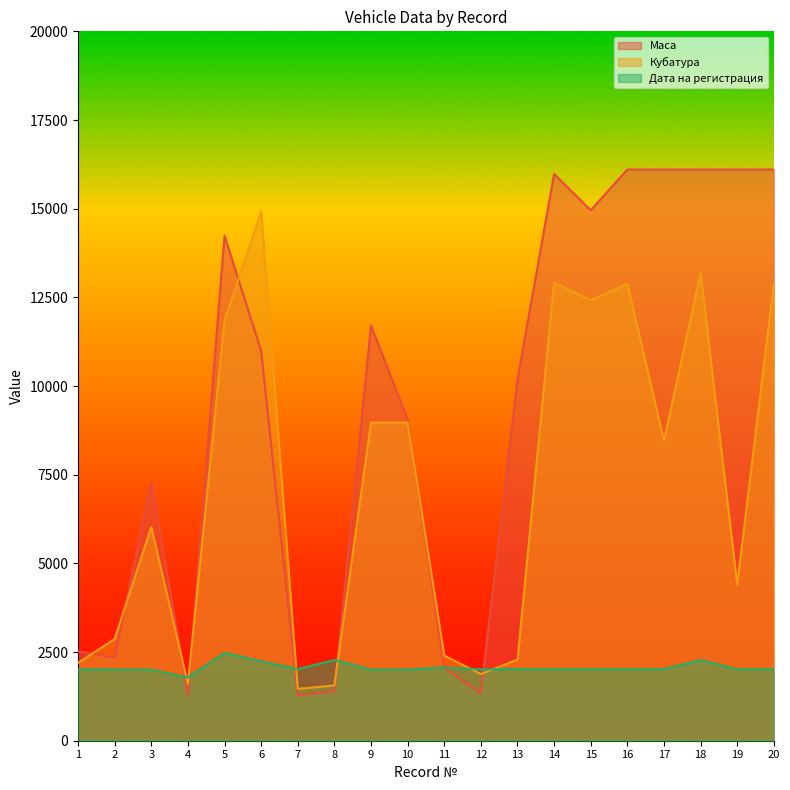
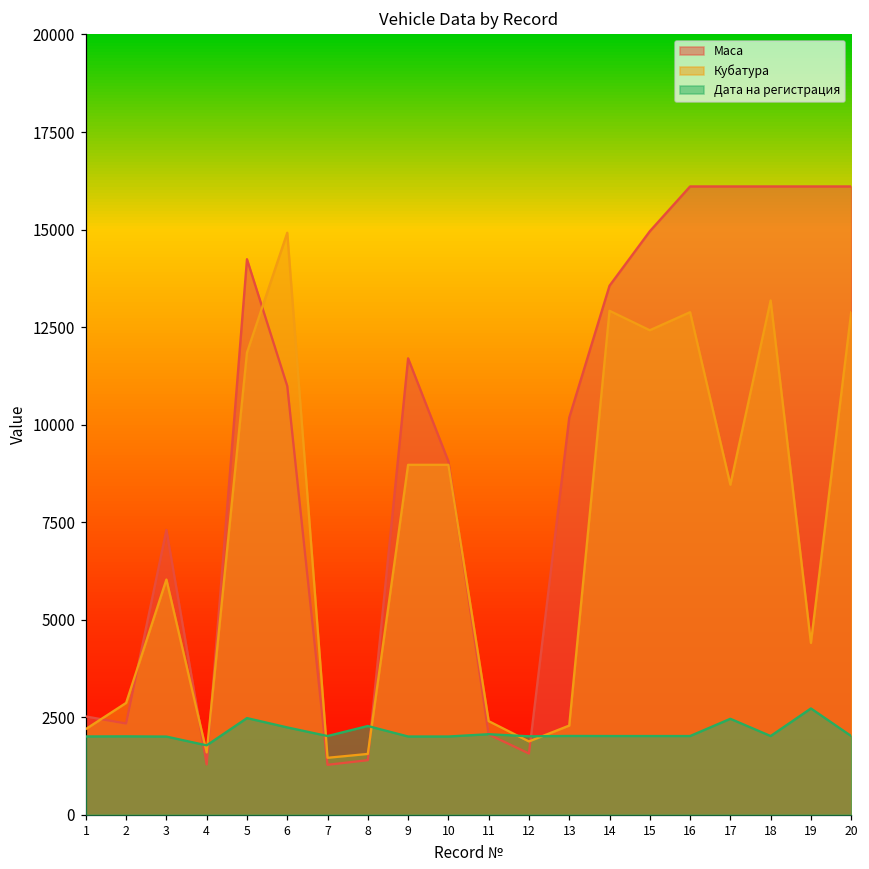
Маса, 12: 1300 -> 1600
Маса, 14: 16000 -> 13600
Дата на регистрация, 17: 2000 -> 2500
Дата на регистрация, 18: 2300 -> 2000
Дата на регистрация, 19: 2000 -> 2700
